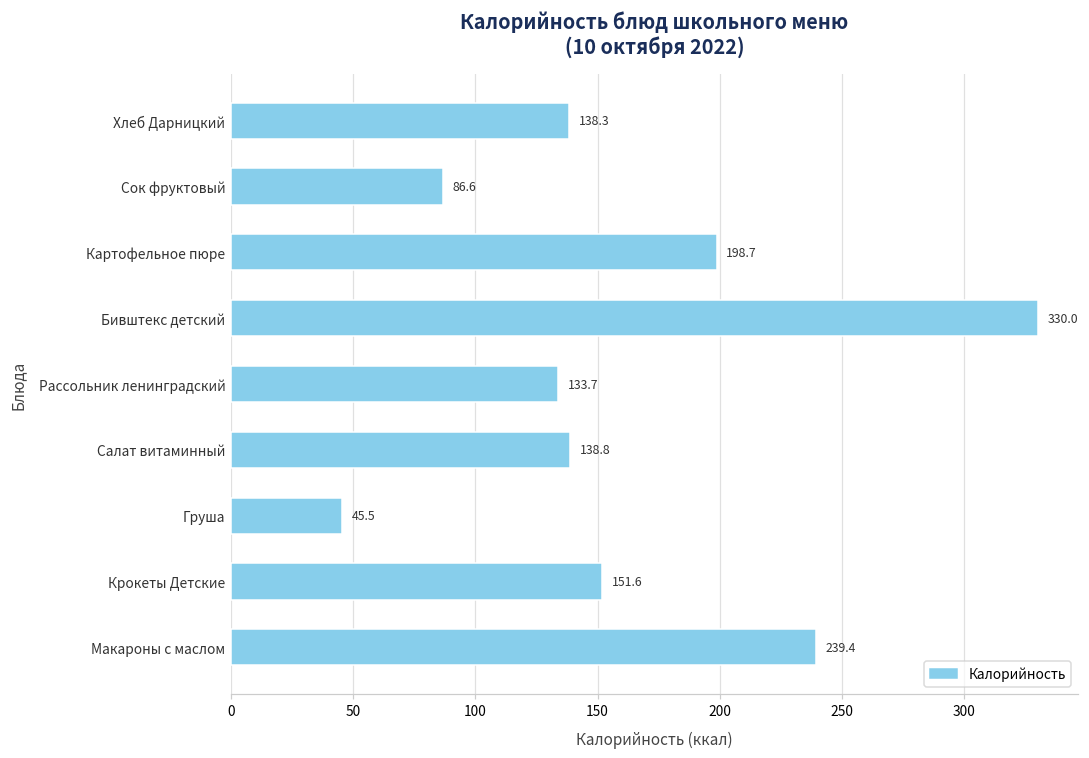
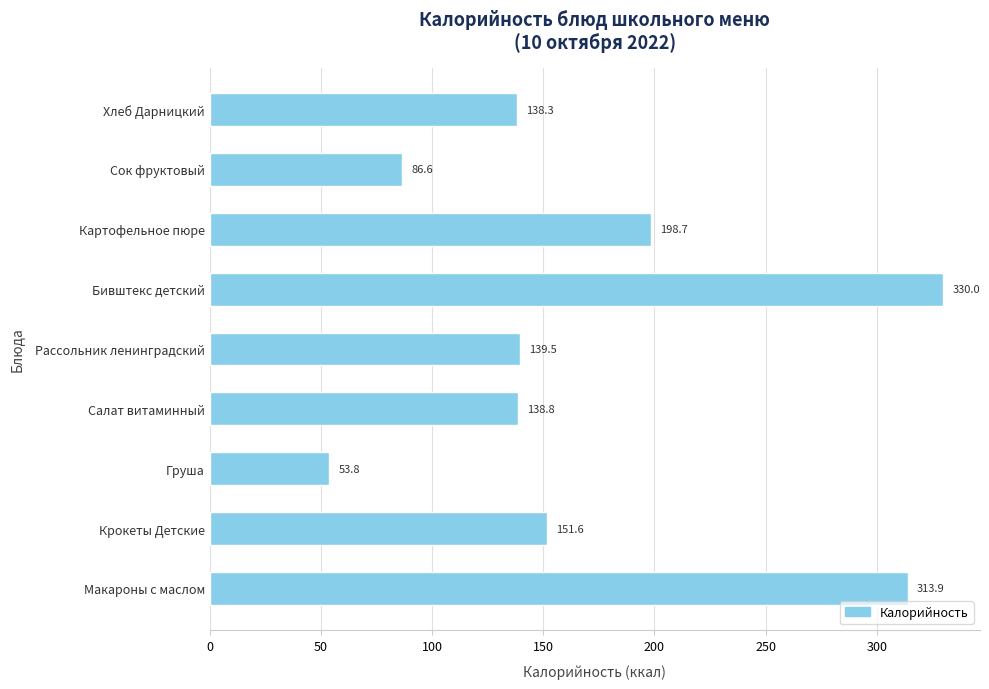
Рассольник ленинградский: 133.7 -> 139.5
Груша: 45.5 -> 53.8
Макароны с маслом: 239.4 -> 313.9
